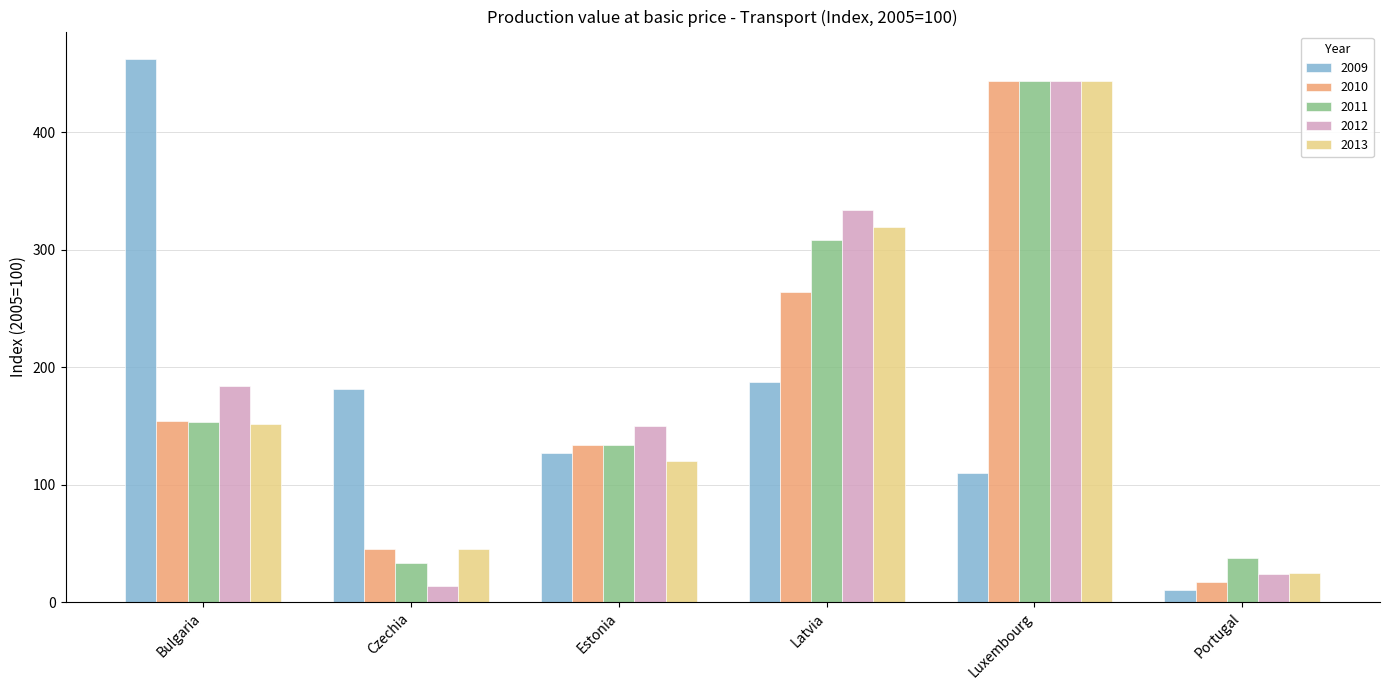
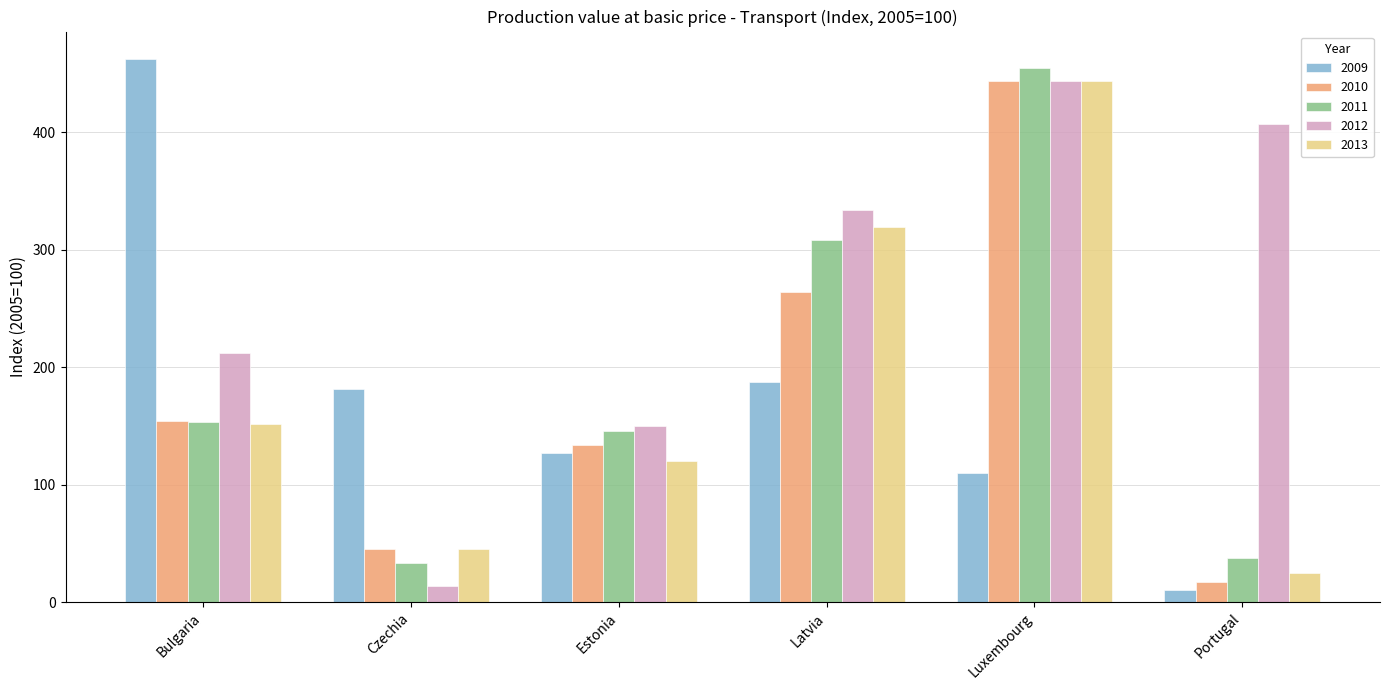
2012, Bulgaria: 184 -> 213
2011, Estonia: 133 -> 146
2011, Luxembourg: 443 -> 454
2012, Portugal: 24 -> 407
